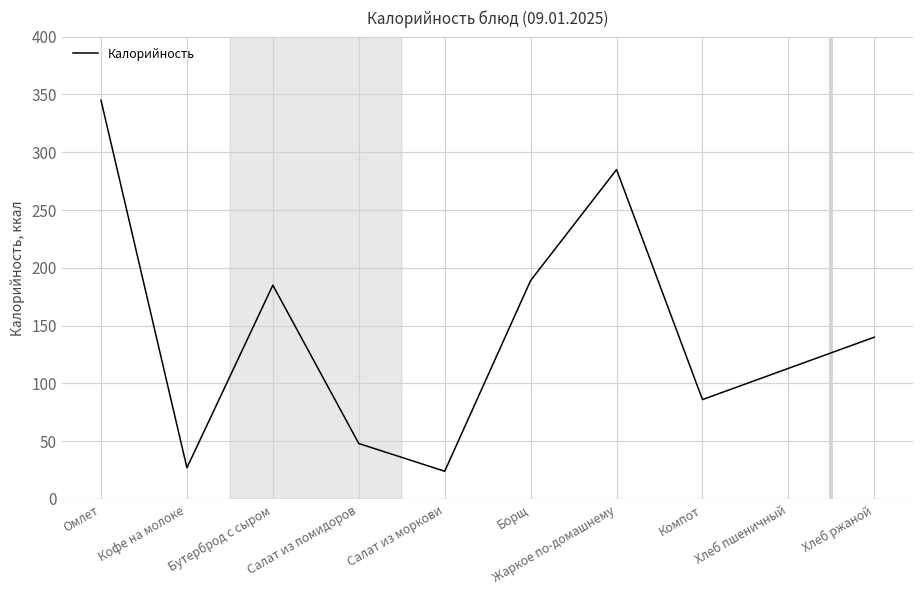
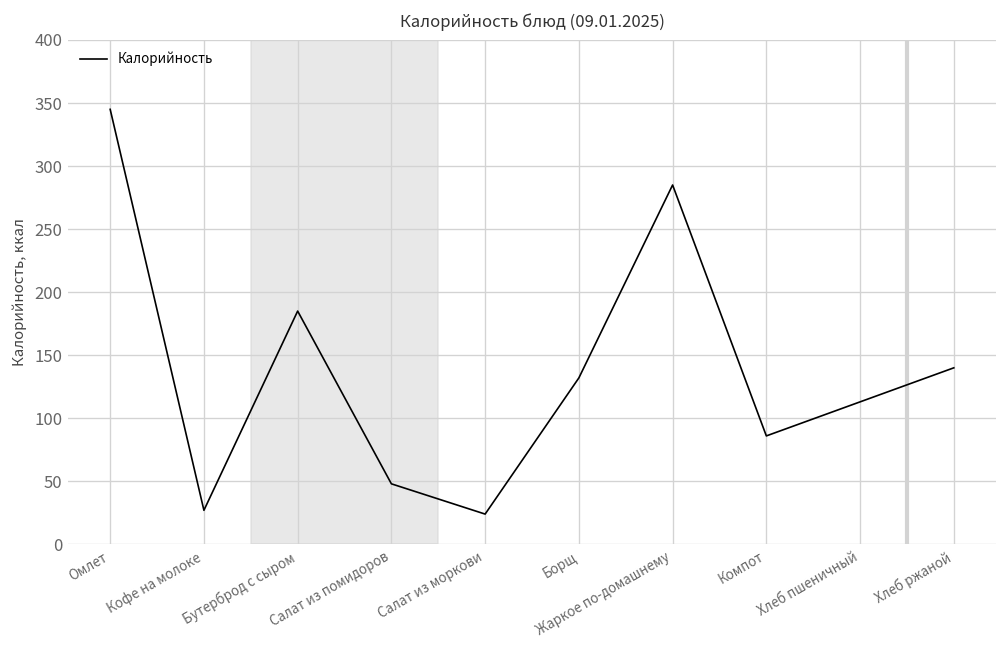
Борщ: 189 -> 132
